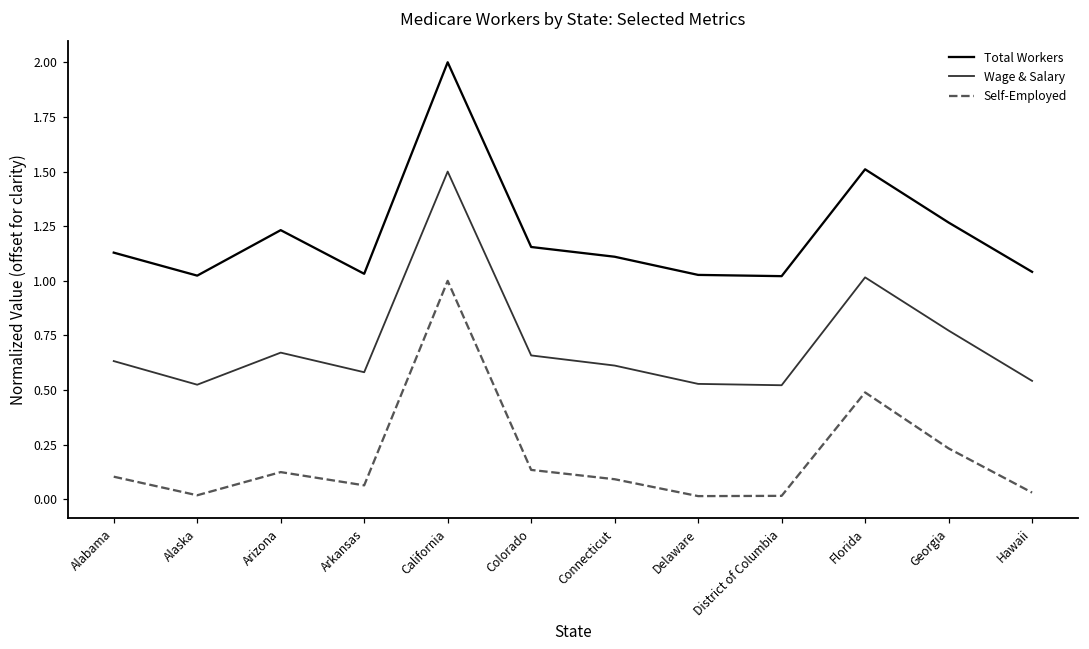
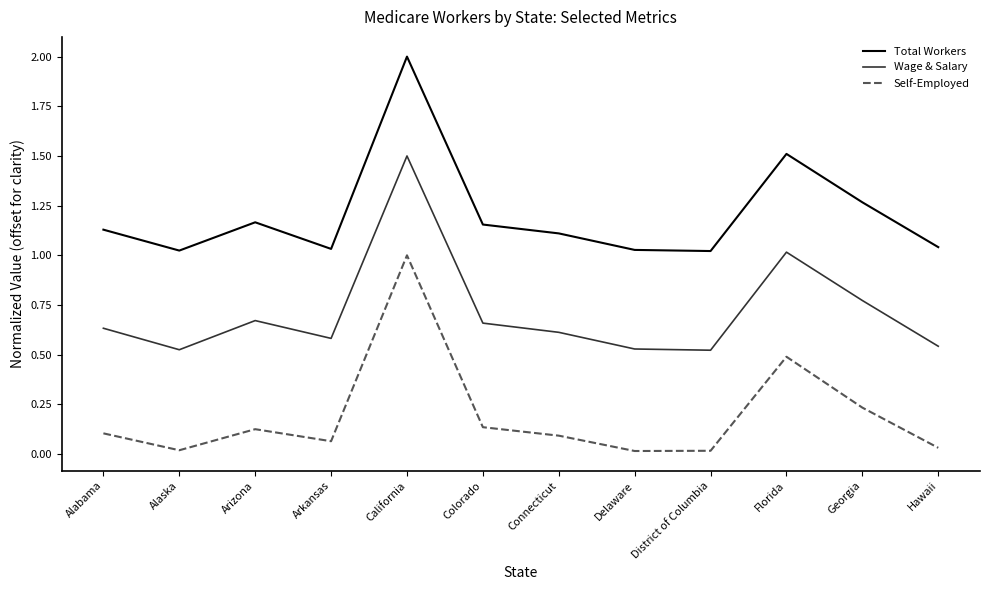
Total Workers, Arizona: 1.23 -> 1.17
